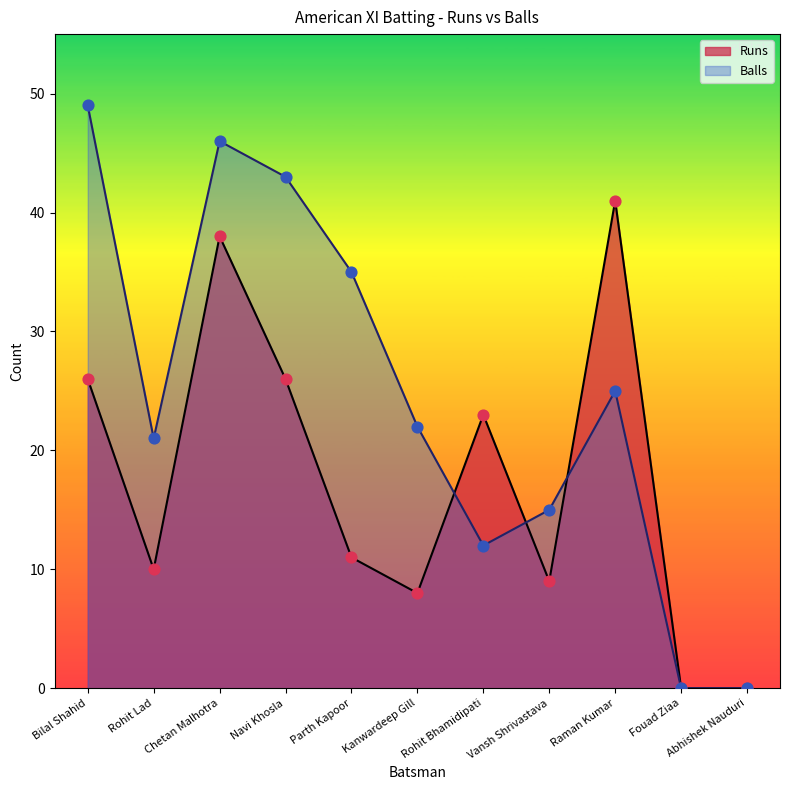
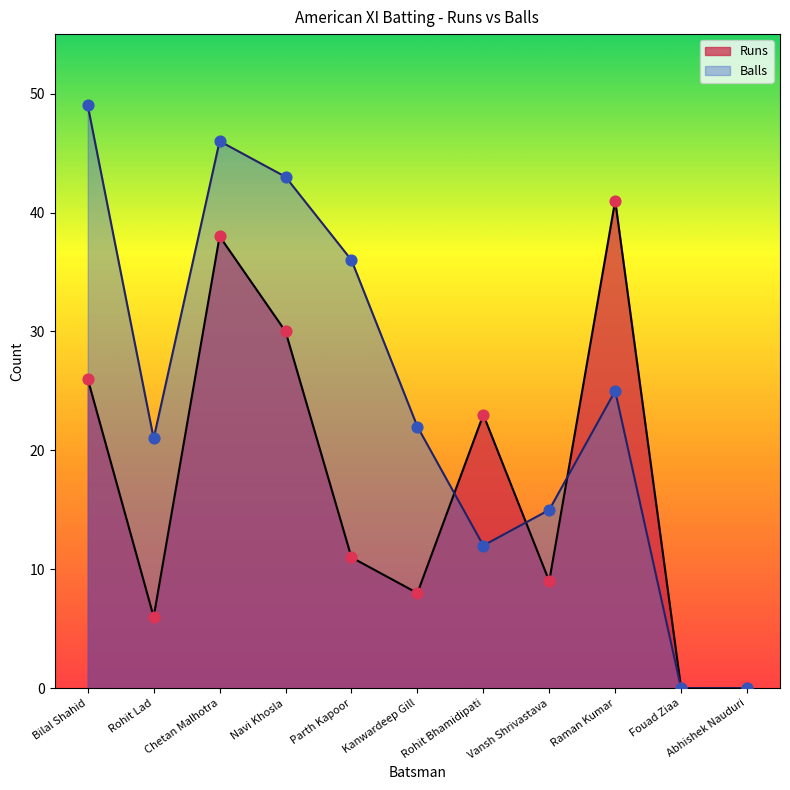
Runs, Rohit Lad: 10 -> 6
Runs, Navi Khosla: 26 -> 30
Balls, Parth Kapoor: 35 -> 36
